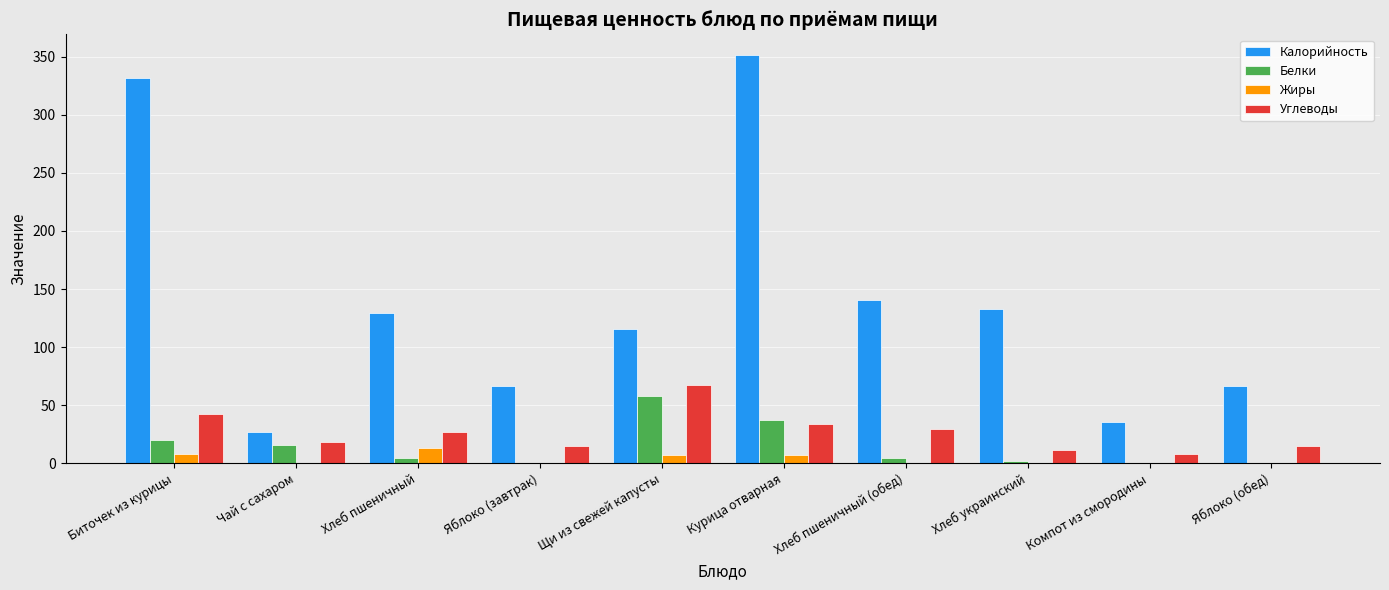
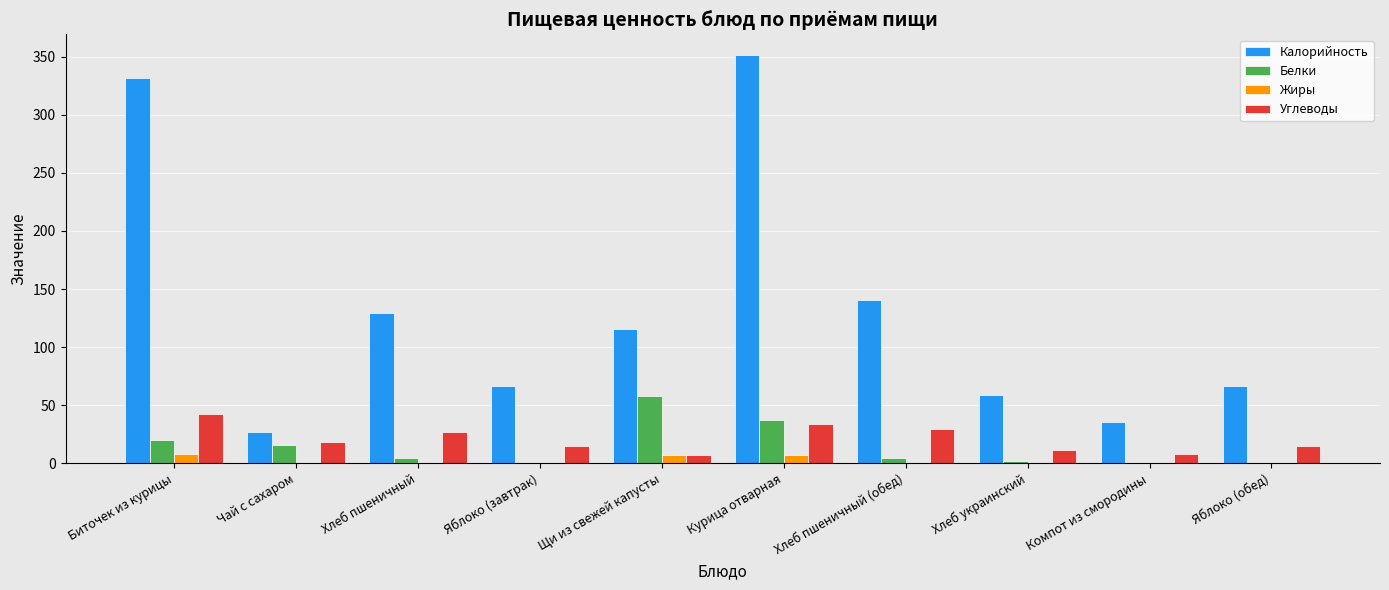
Жиры, Хлеб пшеничный: 14 -> 1
Углеводы, Щи из свежей капусты: 68 -> 7
Калорийность, Хлеб украинский: 133 -> 59
